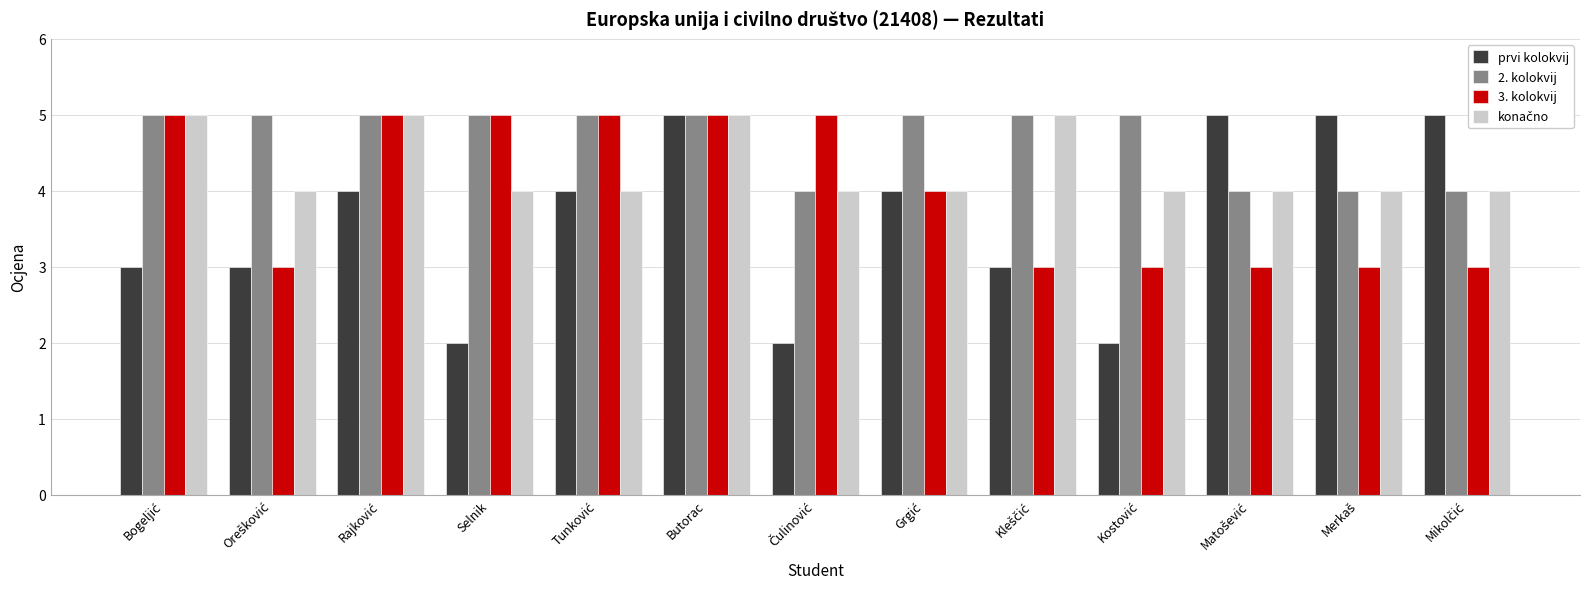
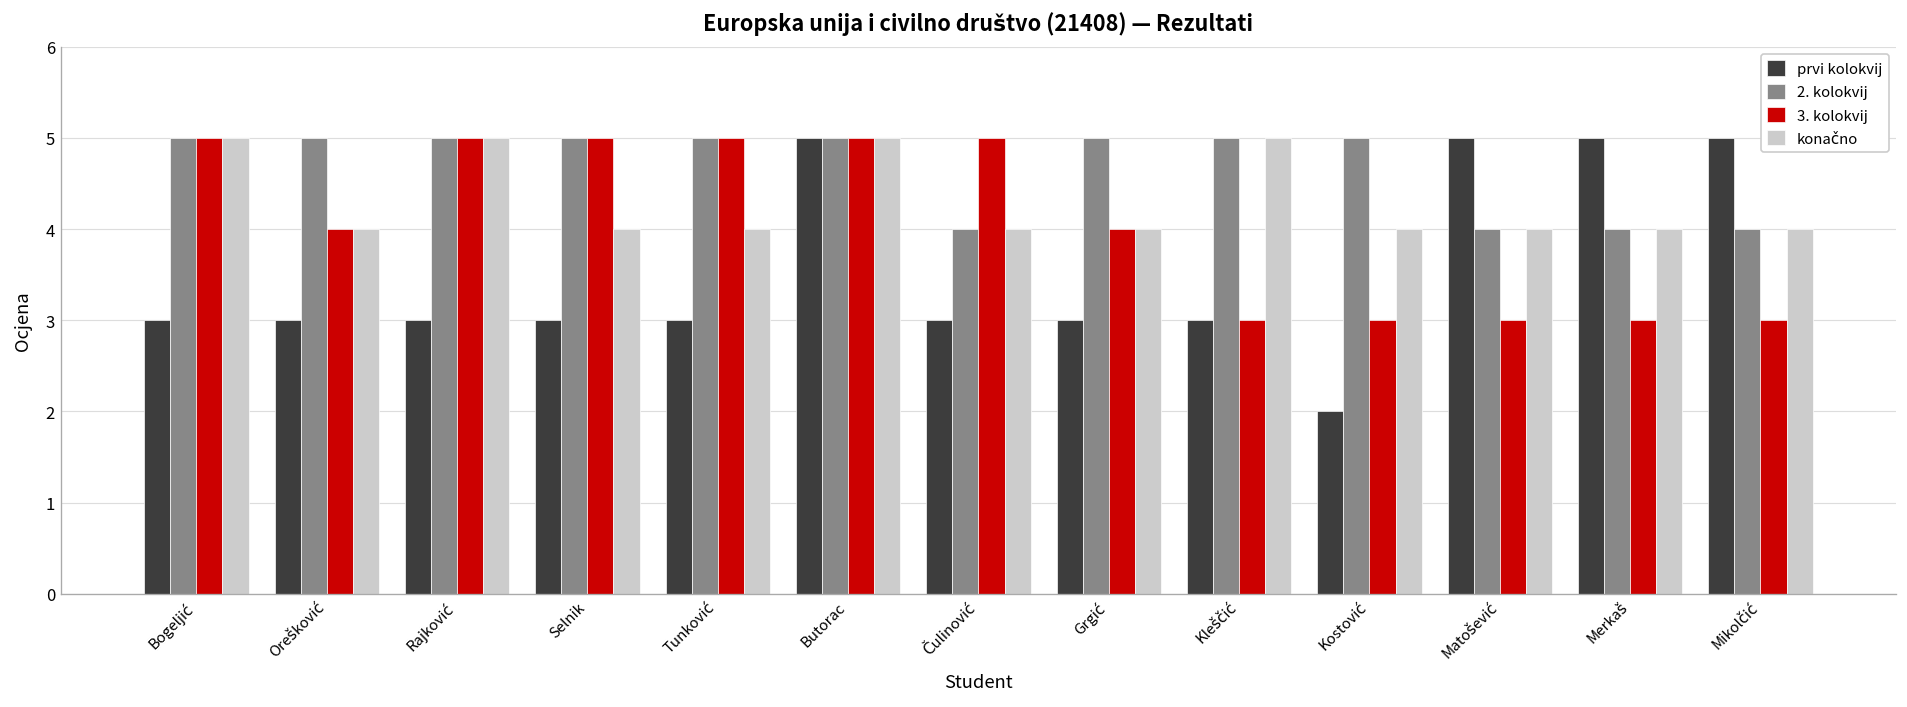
3. kolokvij, Orešković: 3 -> 4
prvi kolokvij, Rajković: 4 -> 3
prvi kolokvij, Selnik: 2 -> 3
prvi kolokvij, Tunković: 4 -> 3
prvi kolokvij, Čulinović: 2 -> 3
prvi kolokvij, Grgić: 4 -> 3
